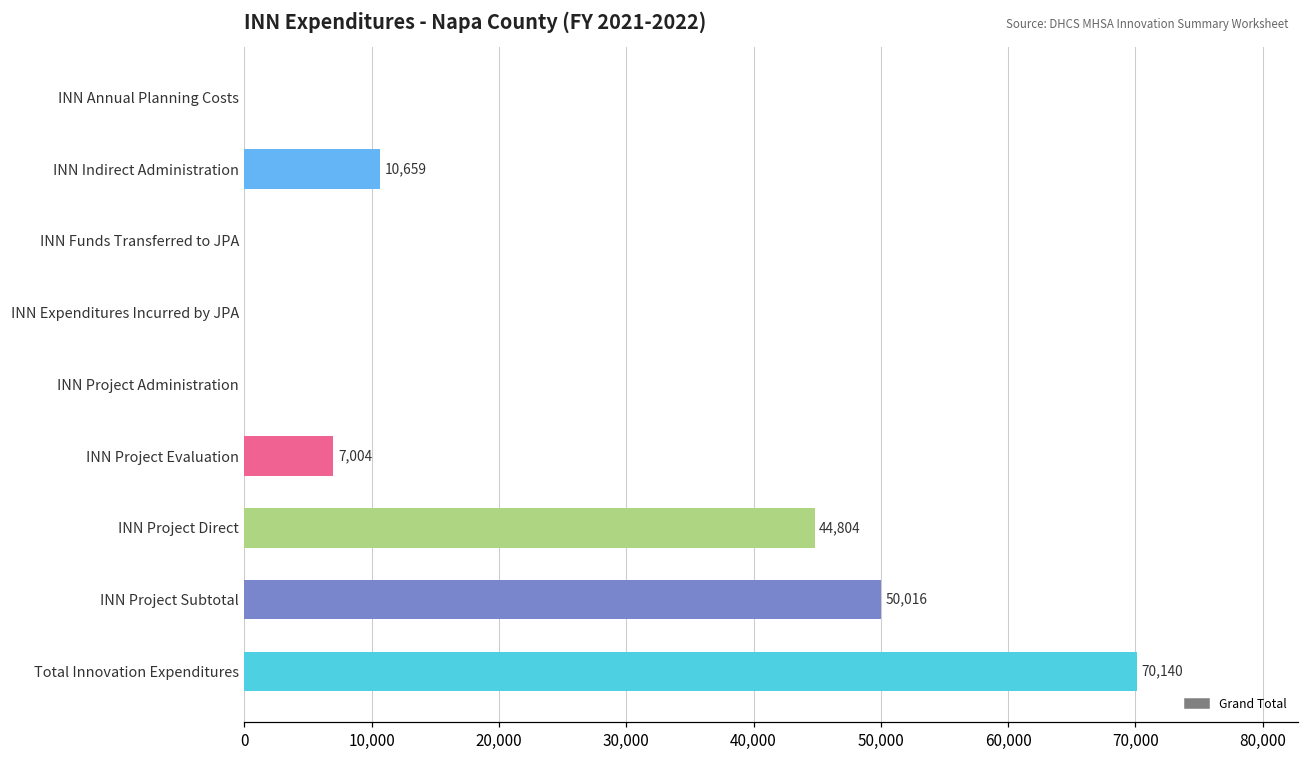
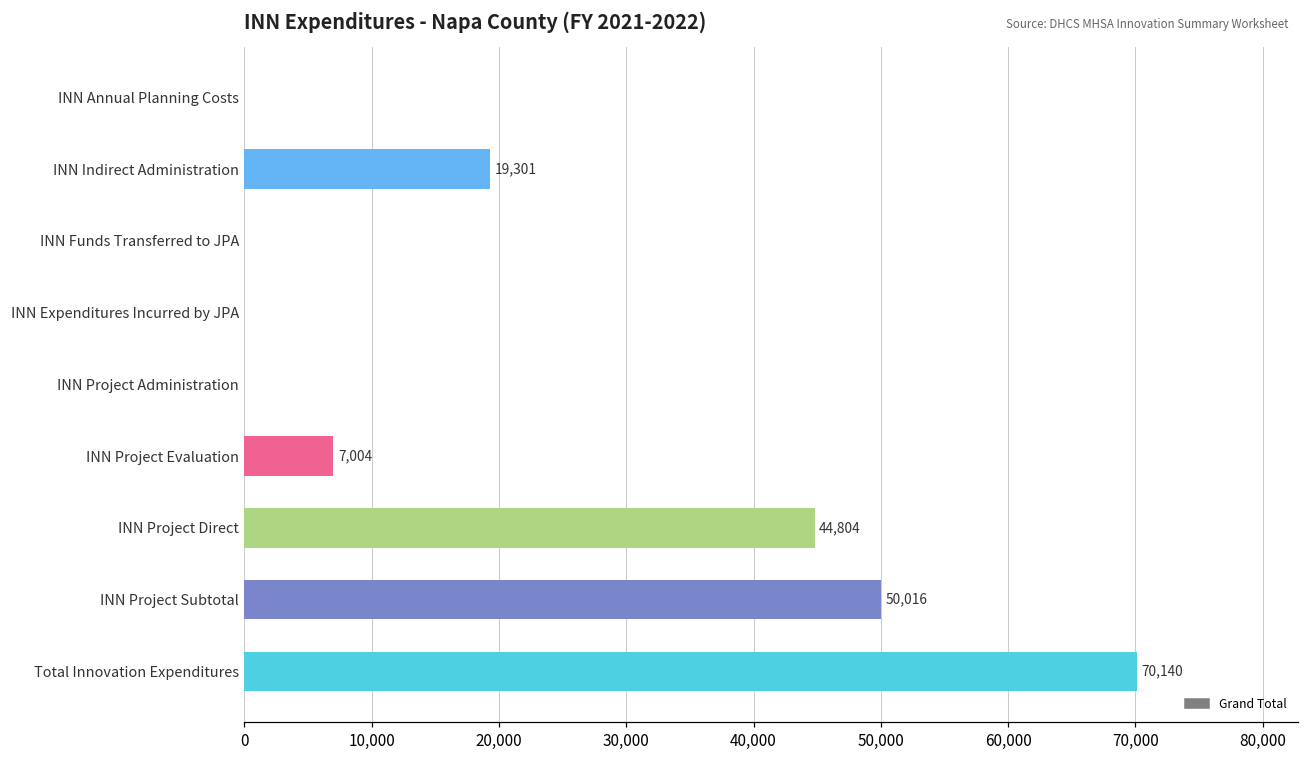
INN Indirect Administration: 10,659 -> 19,301
